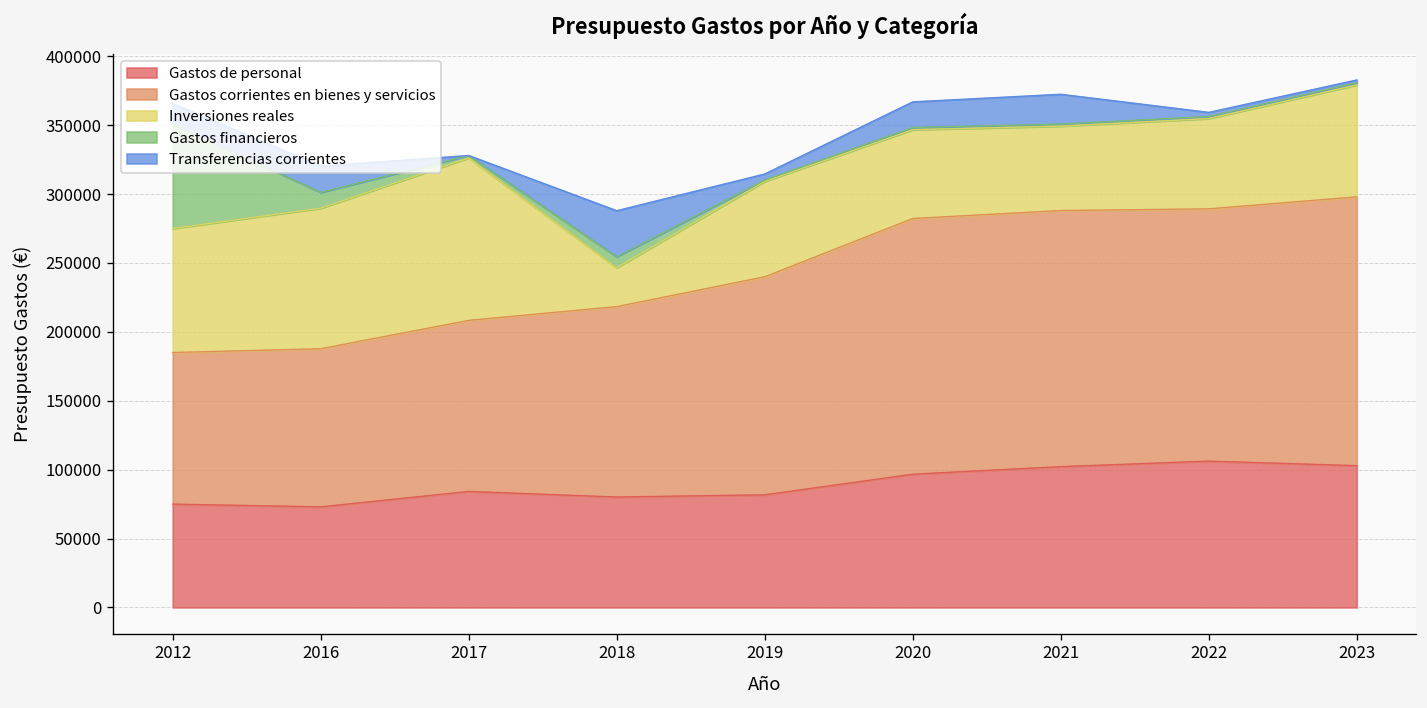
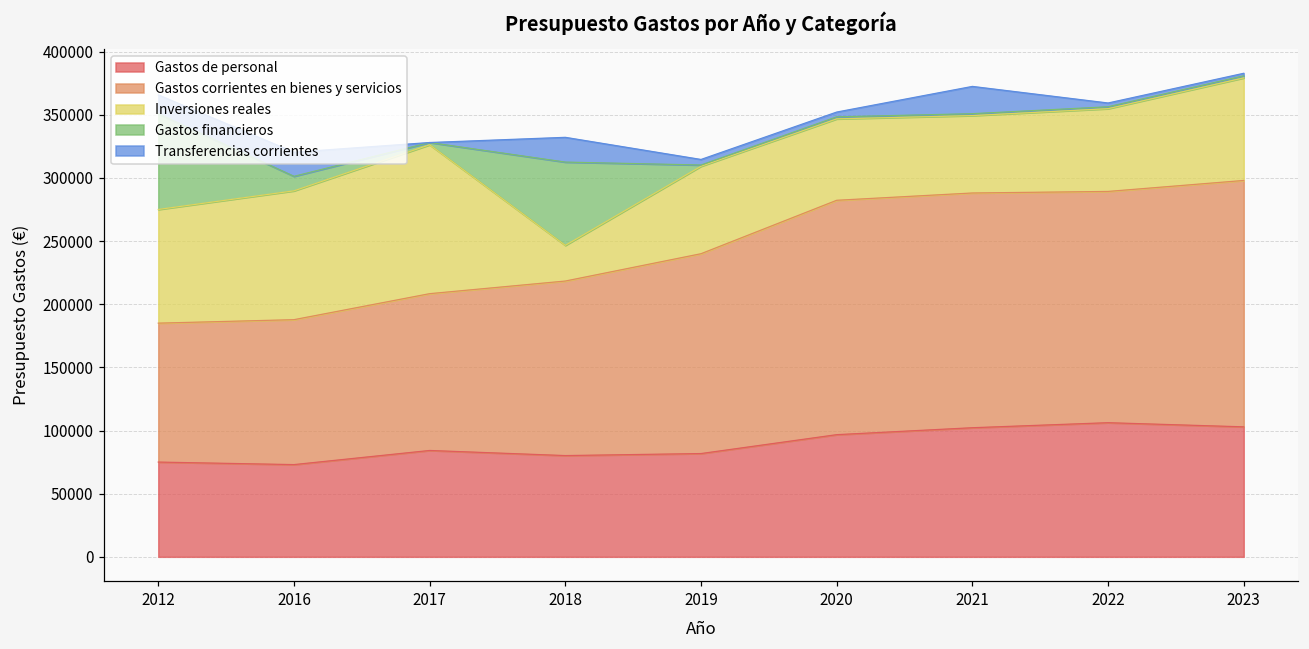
Gastos financieros, 2018: 8000 -> 66000
Transferencias corrientes, 2018: 33000 -> 20000
Transferencias corrientes, 2020: 19000 -> 4000
